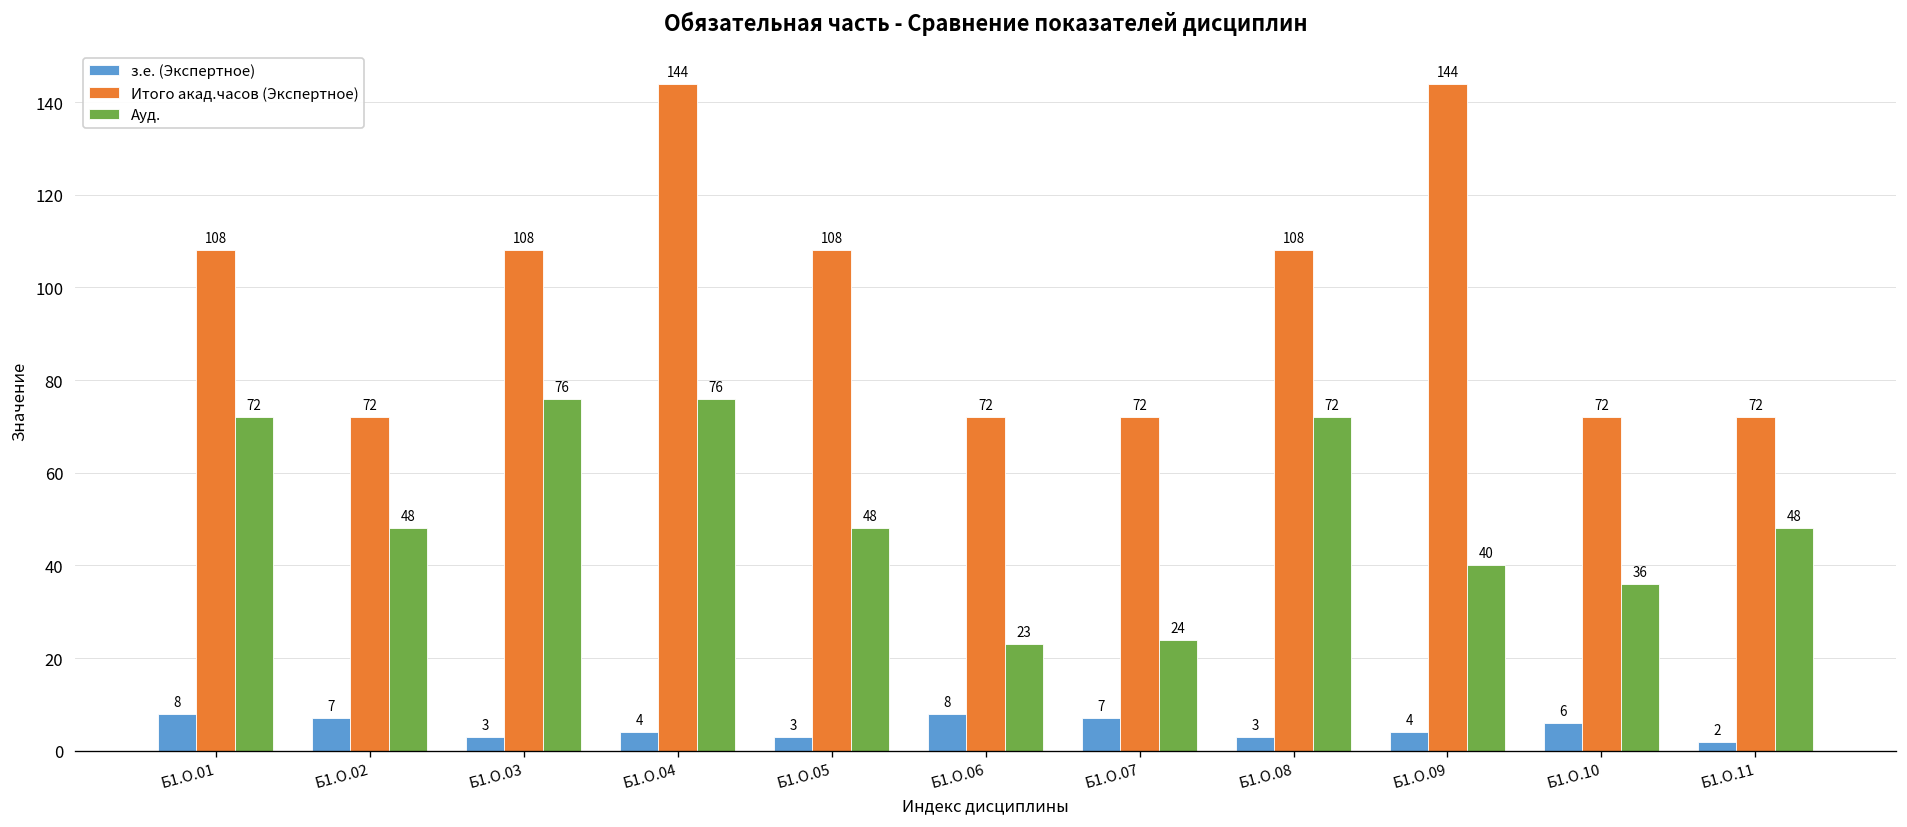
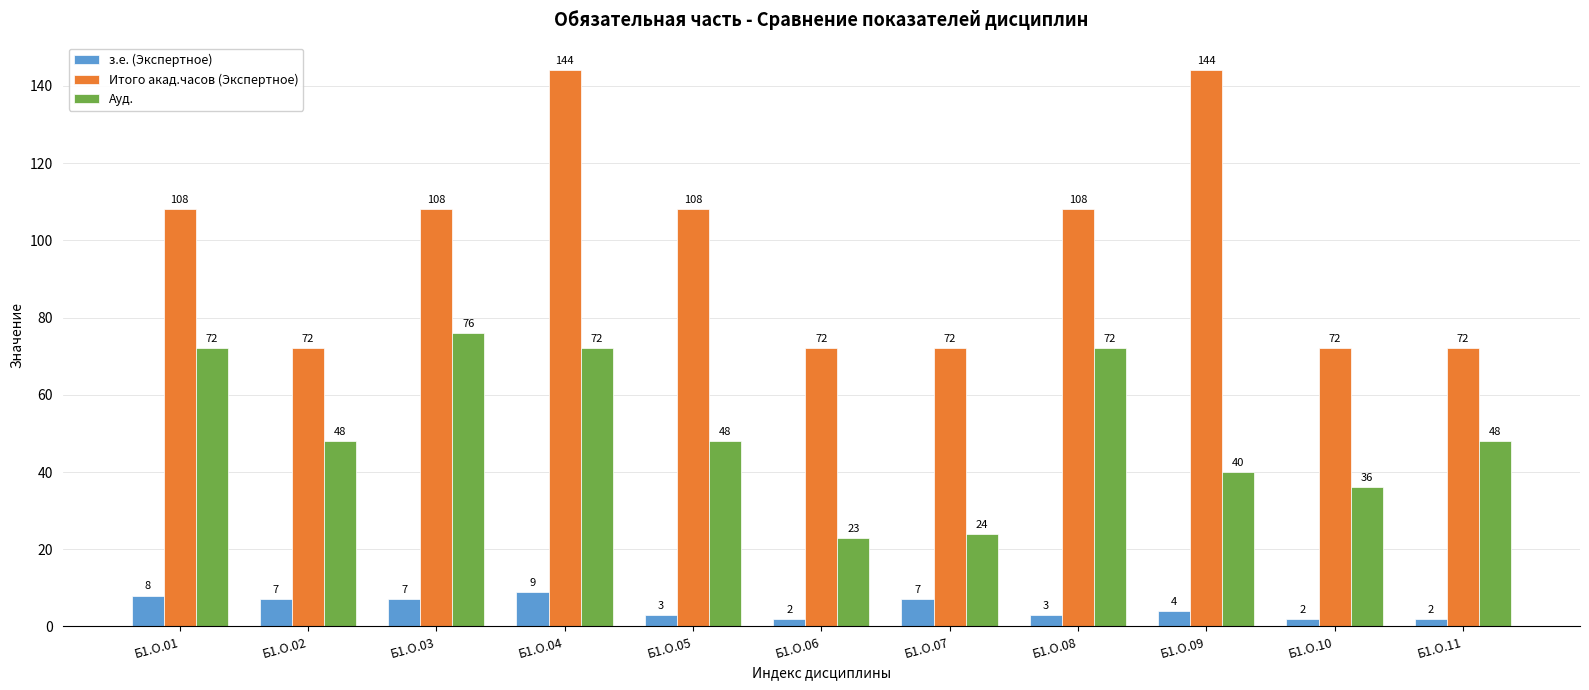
з.е. (Экспертное), Б1.О.03: 3 -> 7
з.е. (Экспертное), Б1.О.04: 4 -> 9
Ауд., Б1.О.04: 76 -> 72
з.е. (Экспертное), Б1.О.06: 8 -> 2
з.е. (Экспертное), Б1.О.10: 6 -> 2
